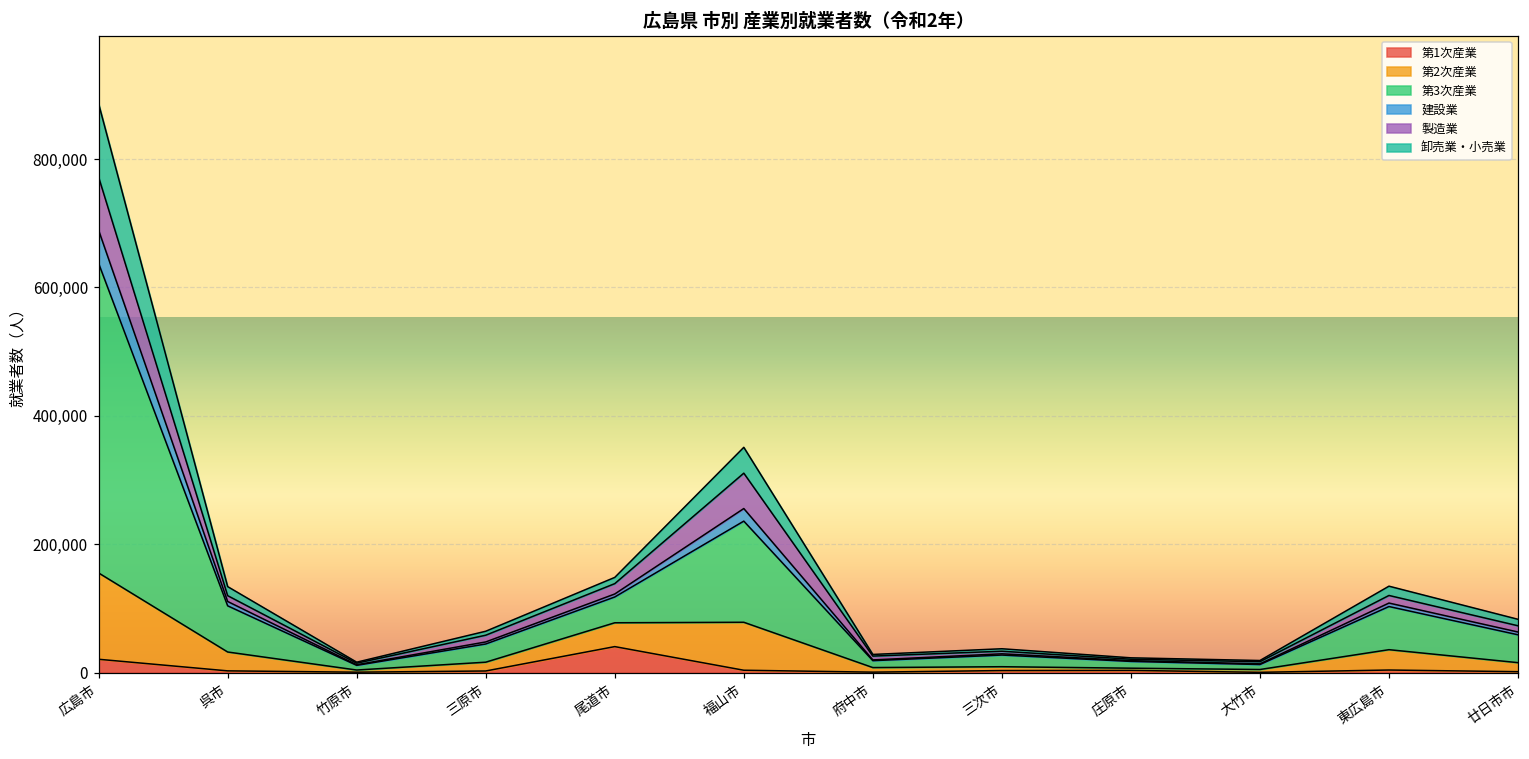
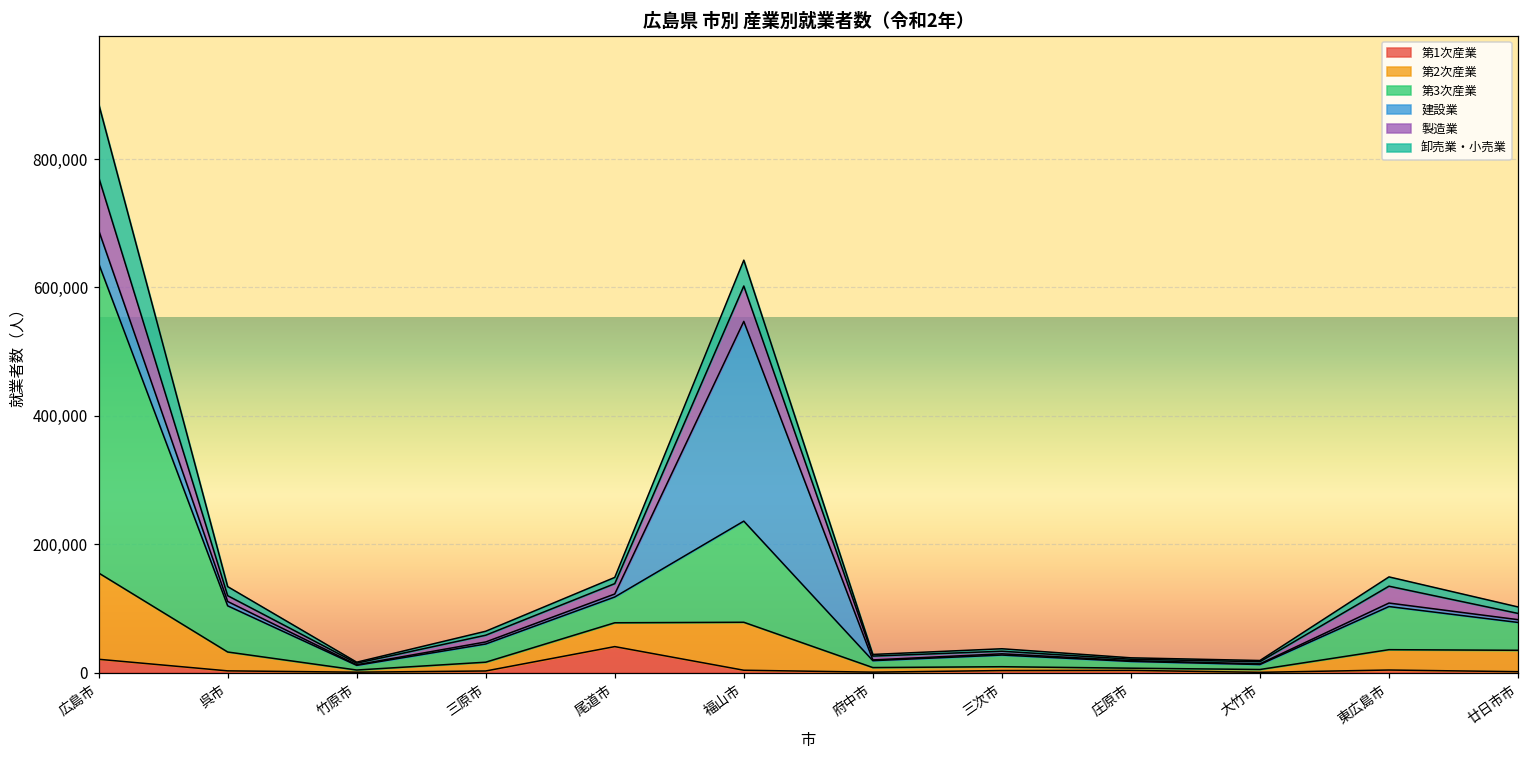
建設業, 福山市: 20,000 -> 310,000
製造業, 東広島市: 10,000 -> 30,000
第2次産業, 廿日市市: 10,000 -> 30,000
